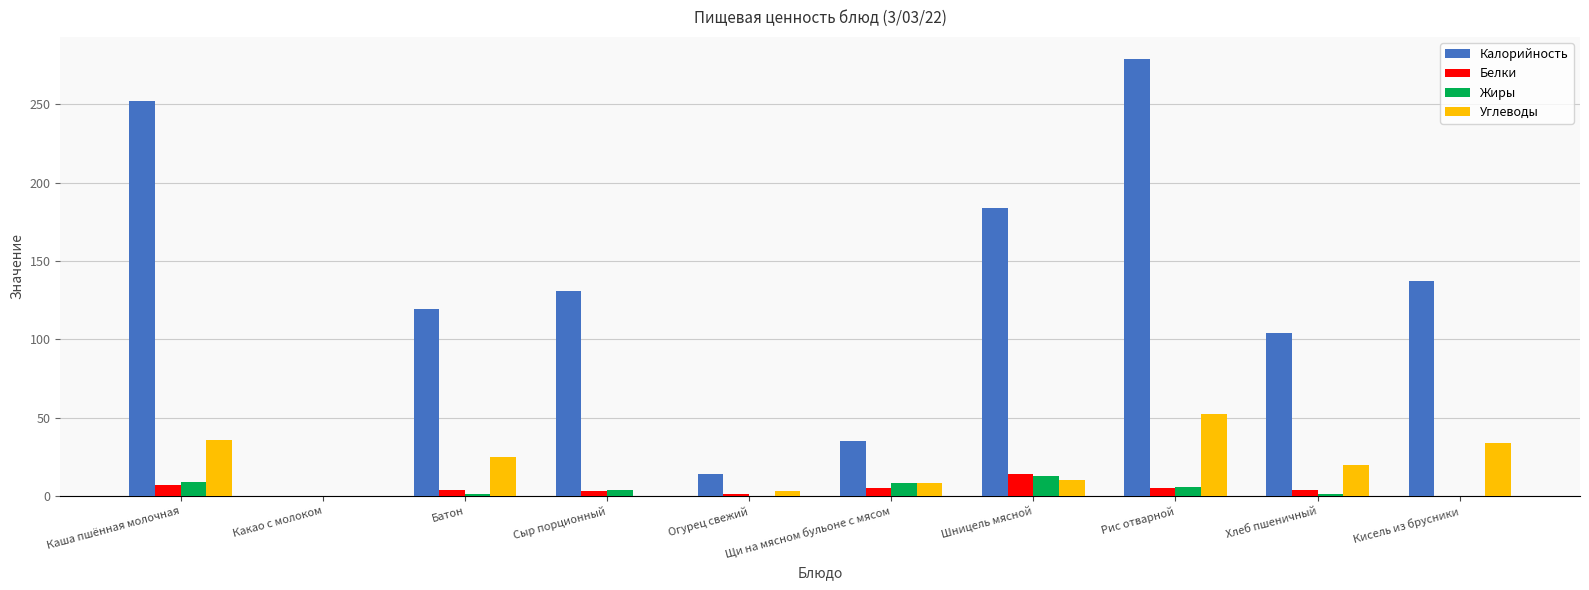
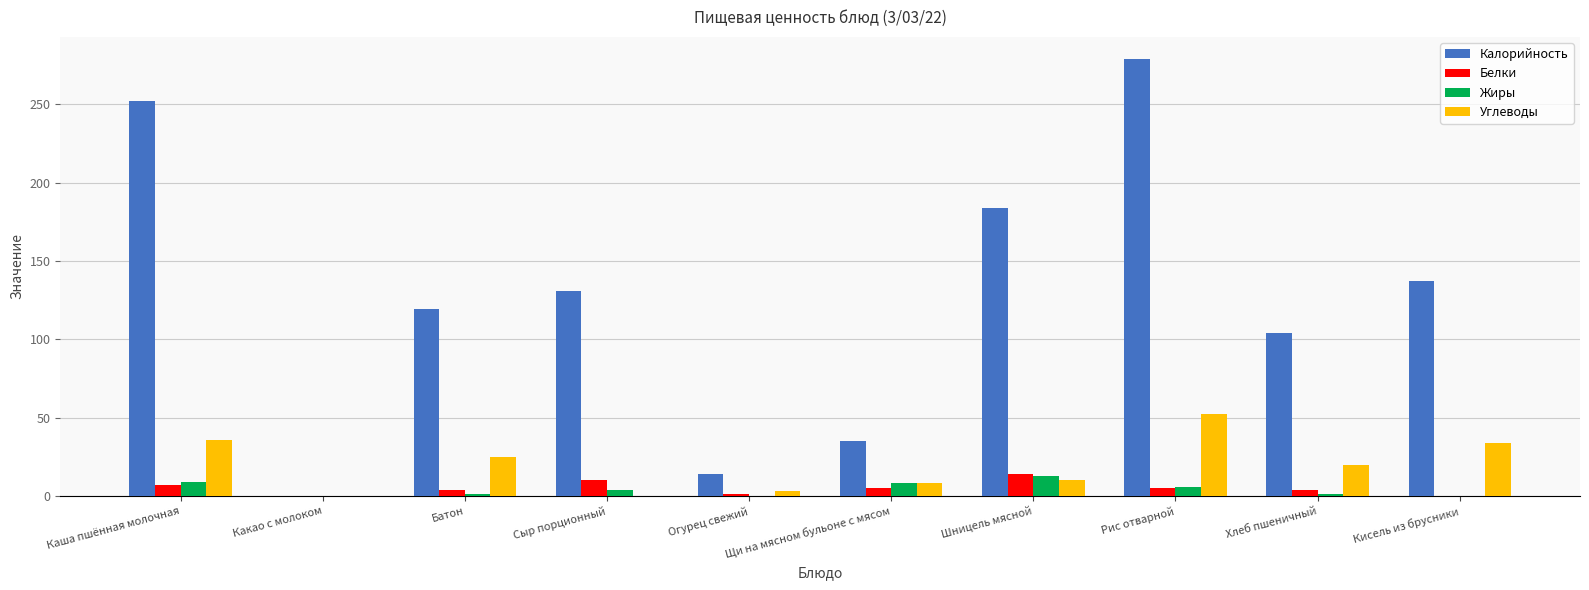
Белки, Сыр порционный: 3 -> 10
